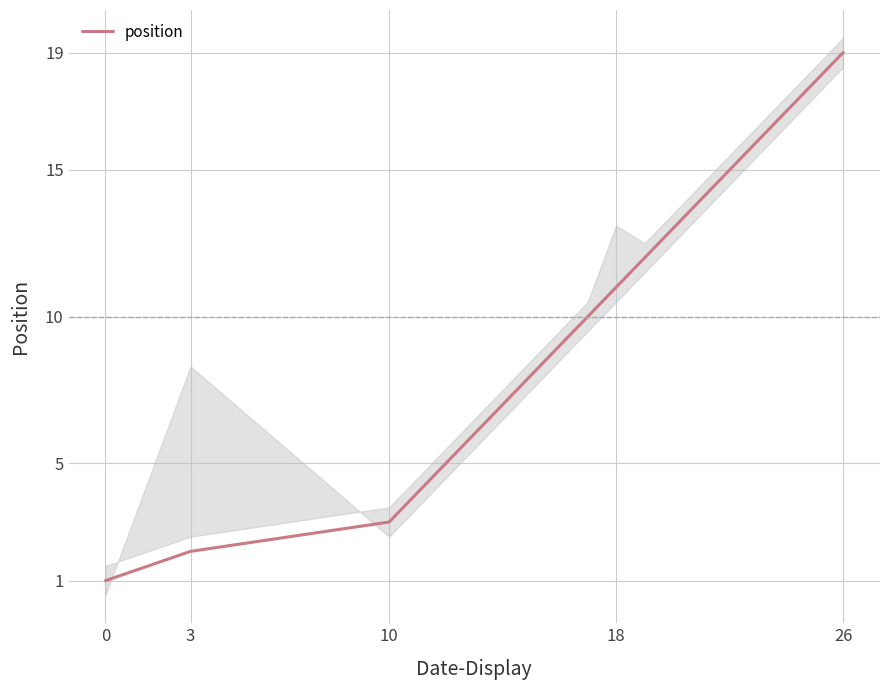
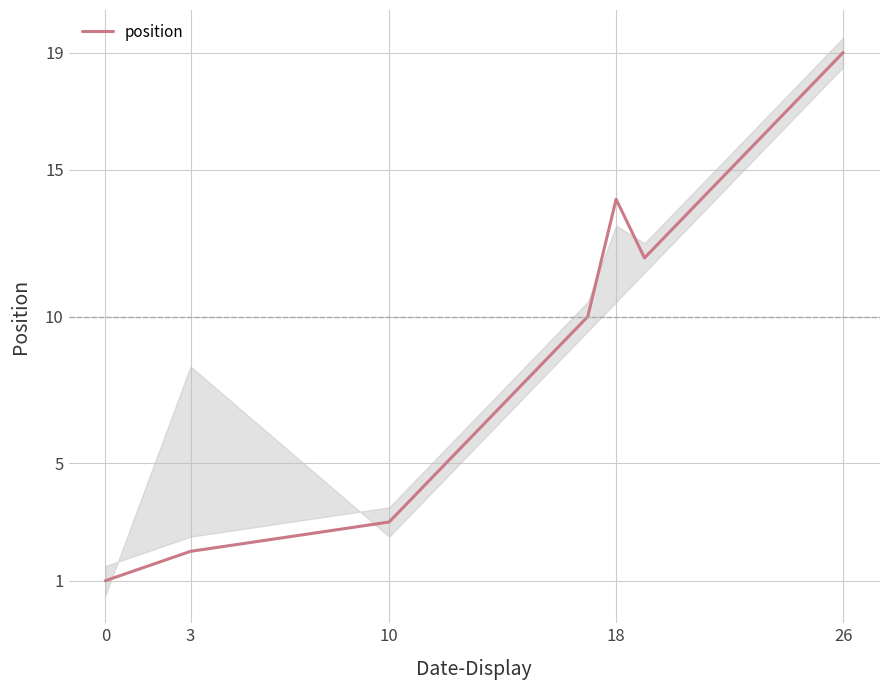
position, 18: 11 -> 14
